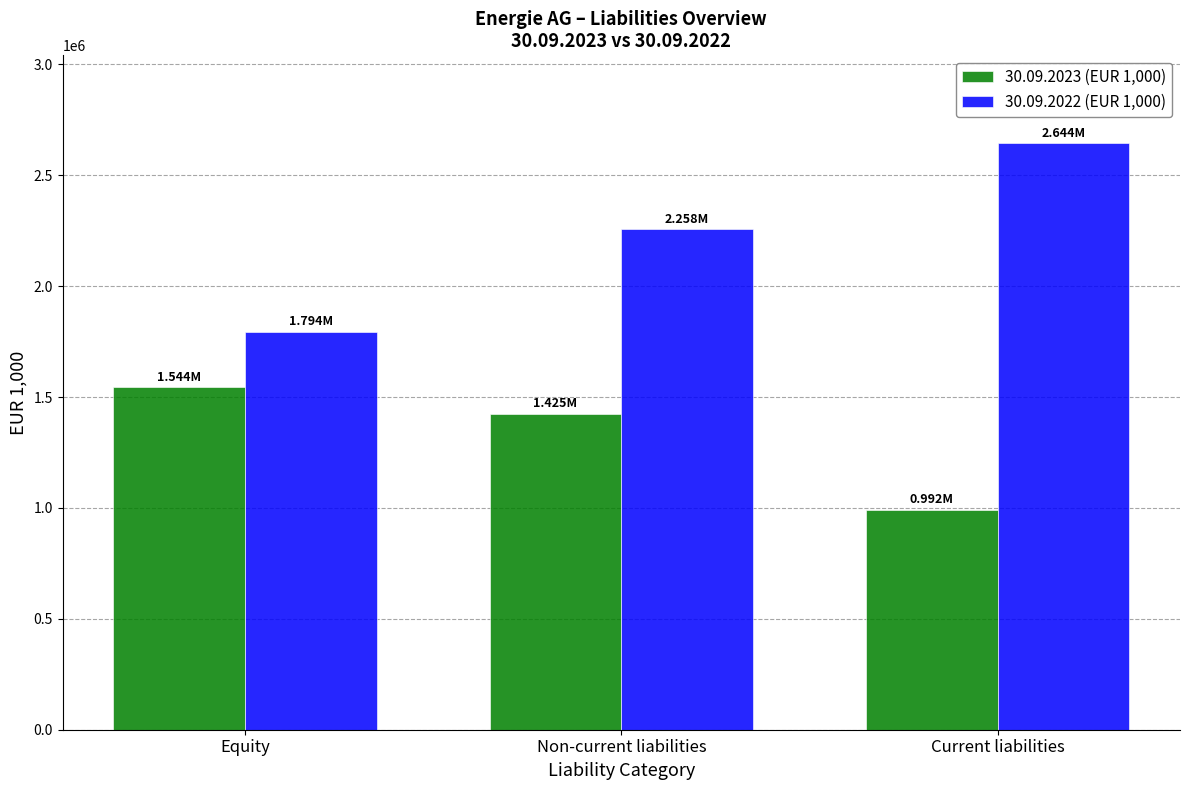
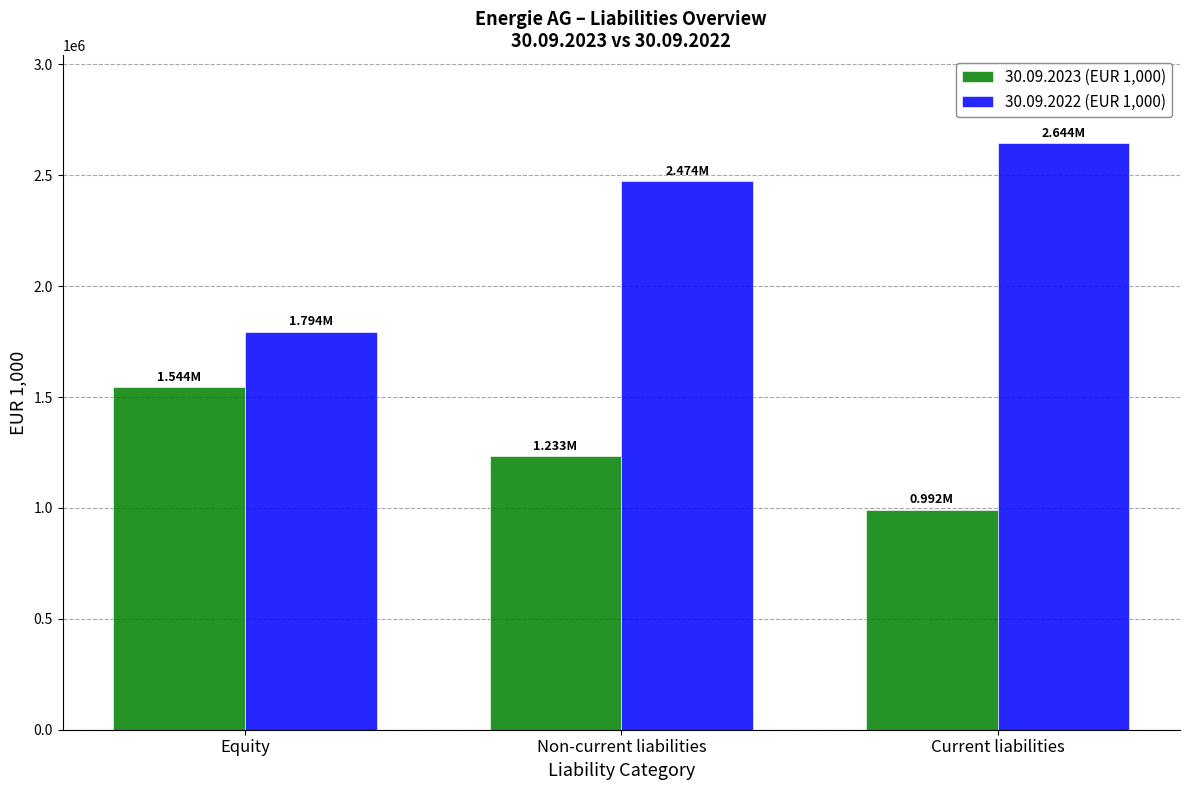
30.09.2023 (EUR 1,000), Non-current liabilities: 1.425M -> 1.233M
30.09.2022 (EUR 1,000), Non-current liabilities: 2.258M -> 2.474M
